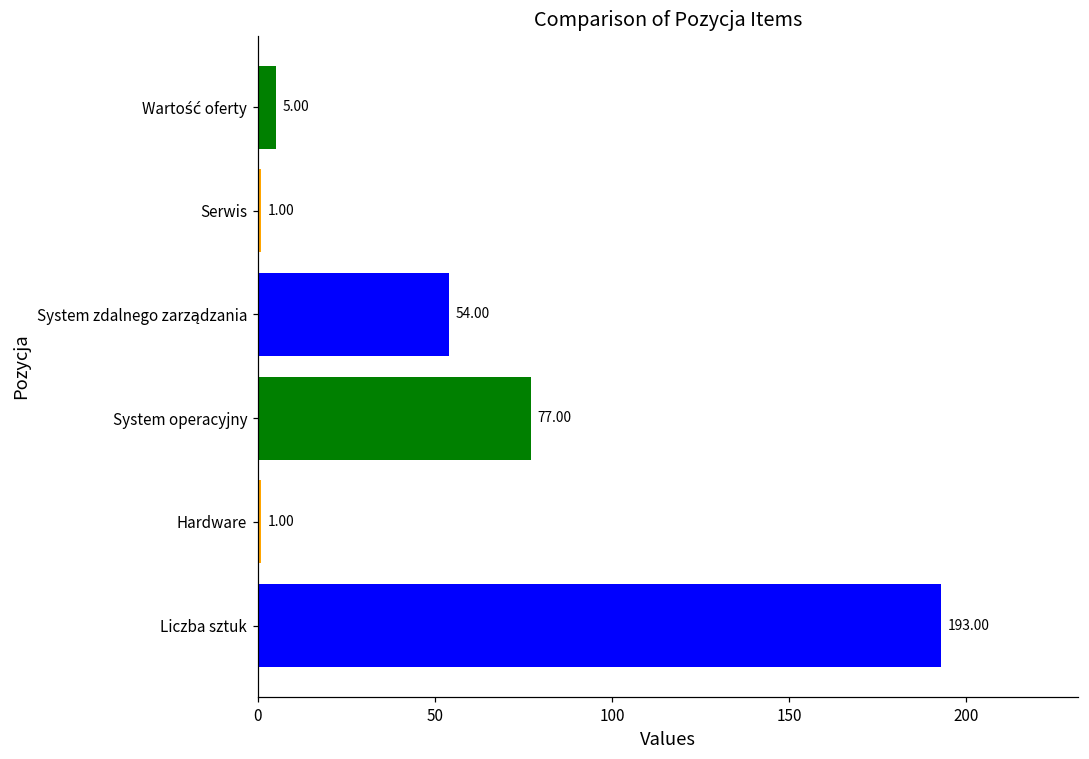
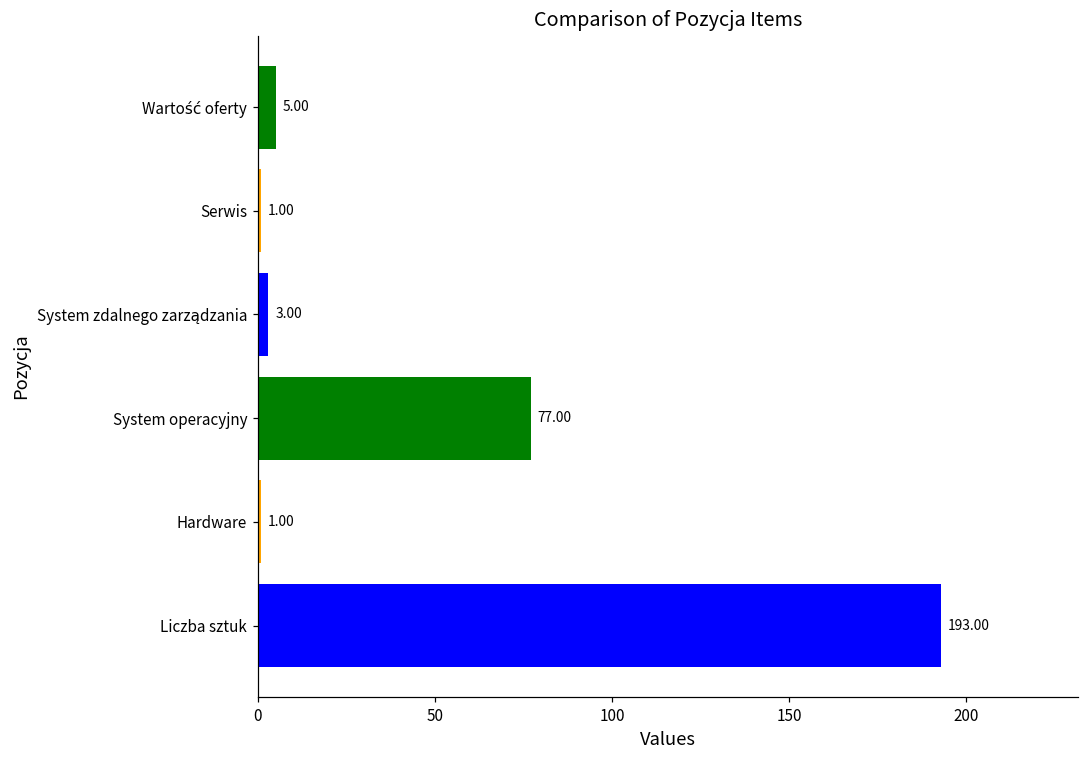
System zdalnego zarządzania: 54.00 -> 3.00
